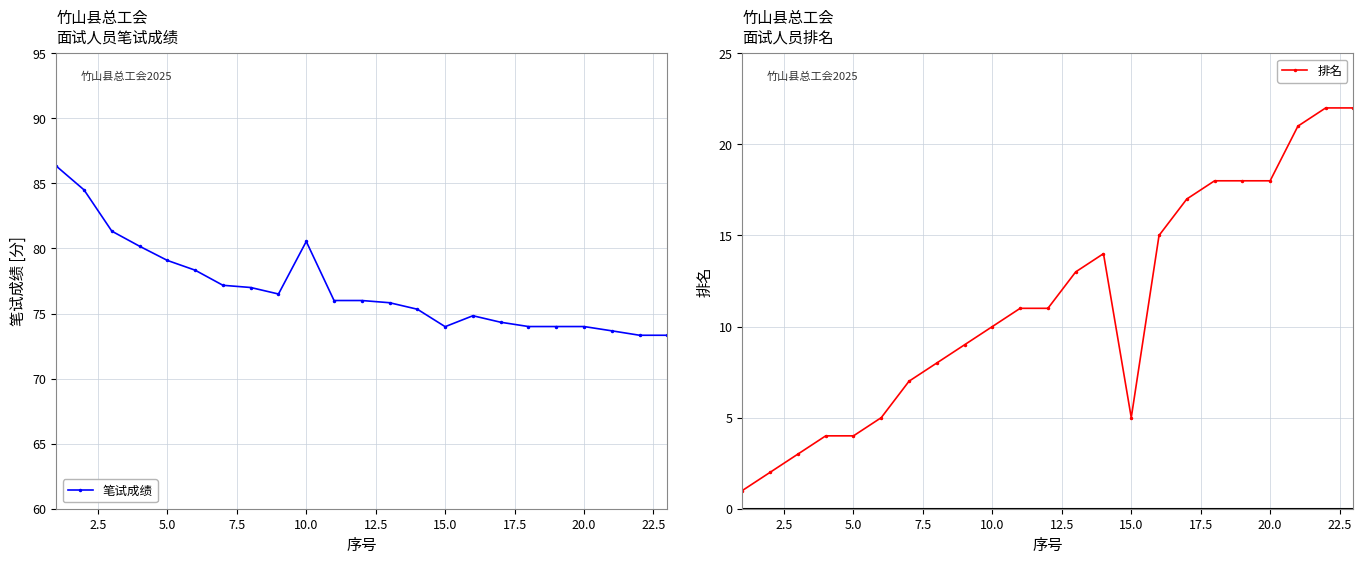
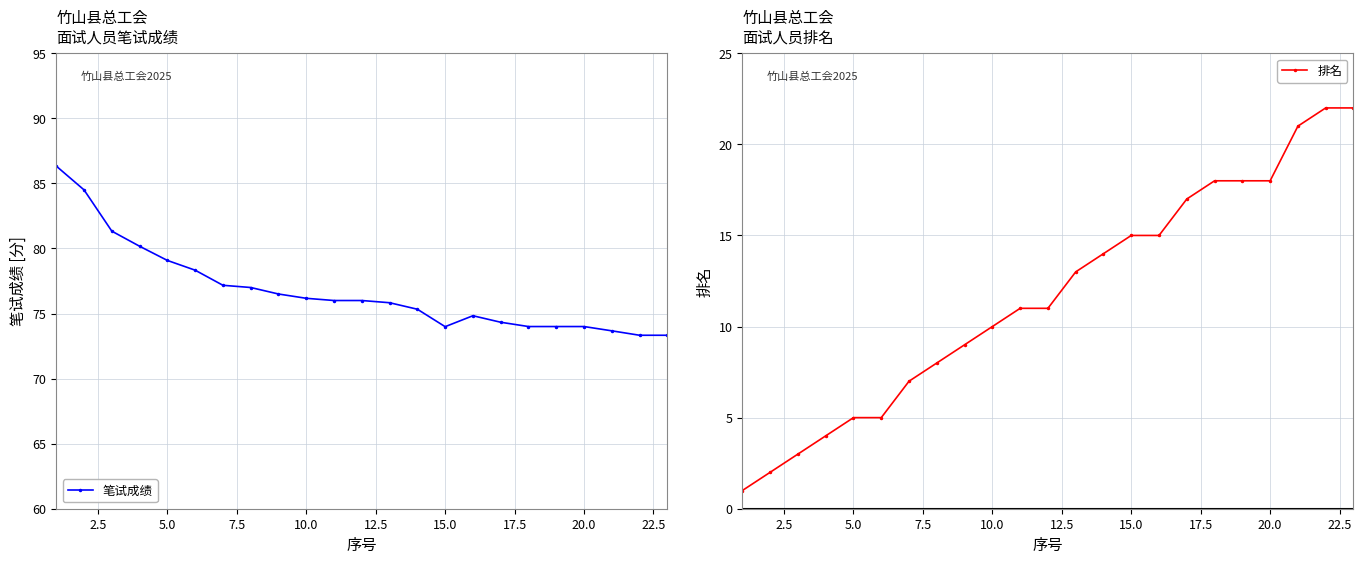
竹山县总工会 面试人员笔试成绩, 10.0: 80.5 -> 76.2
竹山县总工会 面试人员排名, 5.0: 4 -> 5
竹山县总工会 面试人员排名, 15.0: 5 -> 15
